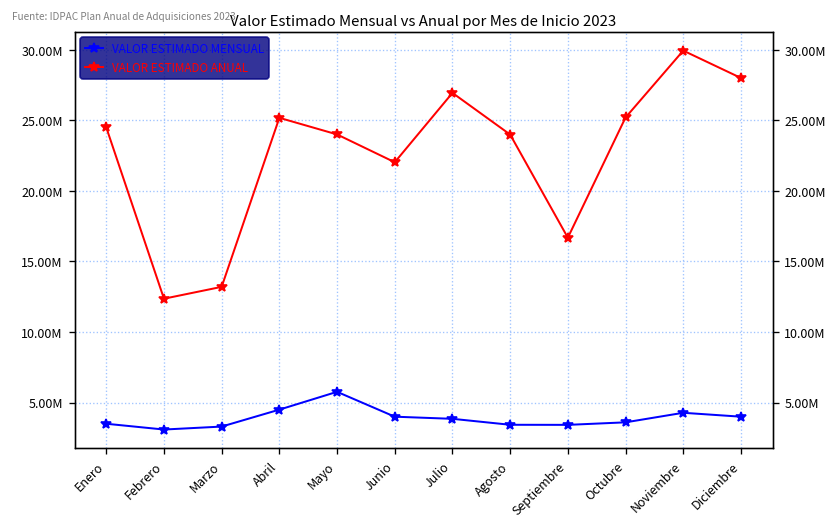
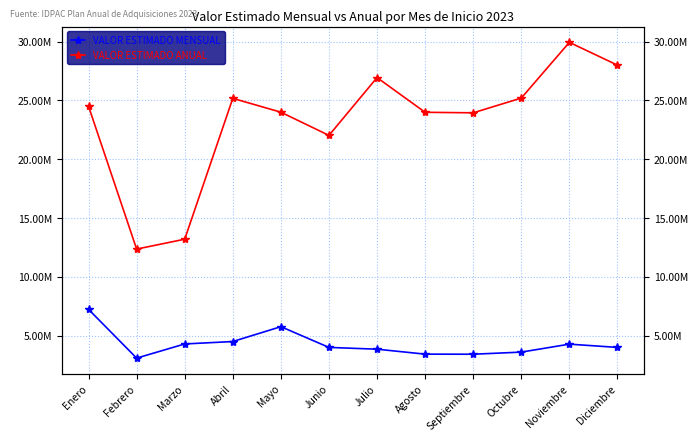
VALOR ESTIMADO MENSUAL, Enero: 3500000 -> 7200000
VALOR ESTIMADO MENSUAL, Marzo: 3300000 -> 4300000
VALOR ESTIMADO ANUAL, Septiembre: 16700000 -> 23900000
